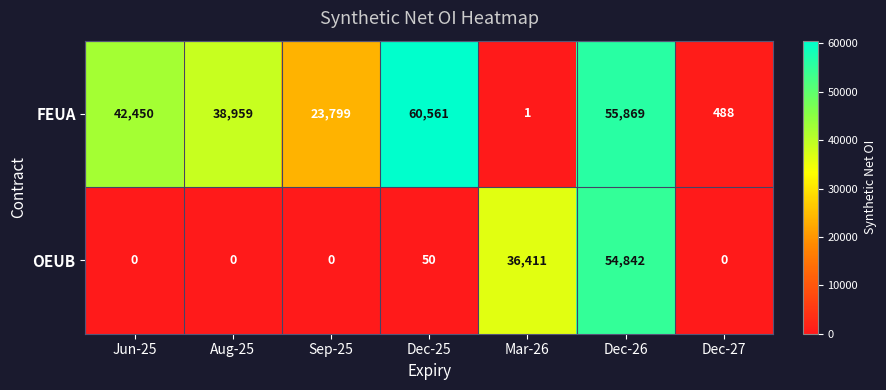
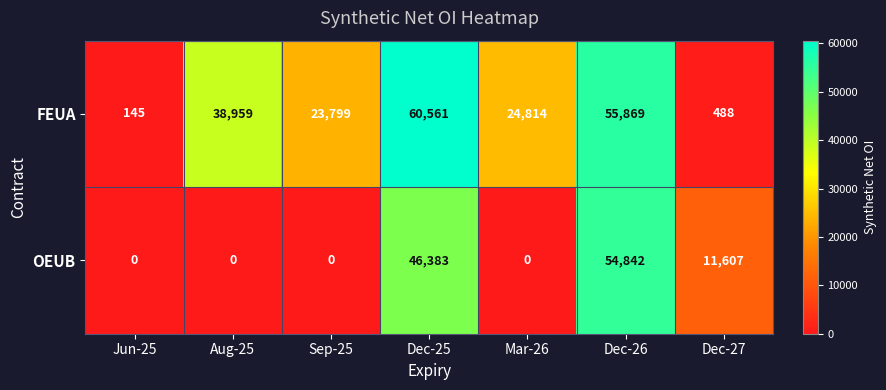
FEUA, Jun-25: 42,450 -> 145
FEUA, Mar-26: 1 -> 24,814
OEUB, Dec-25: 50 -> 46,383
OEUB, Mar-26: 36,411 -> 0
OEUB, Dec-27: 0 -> 11,607
